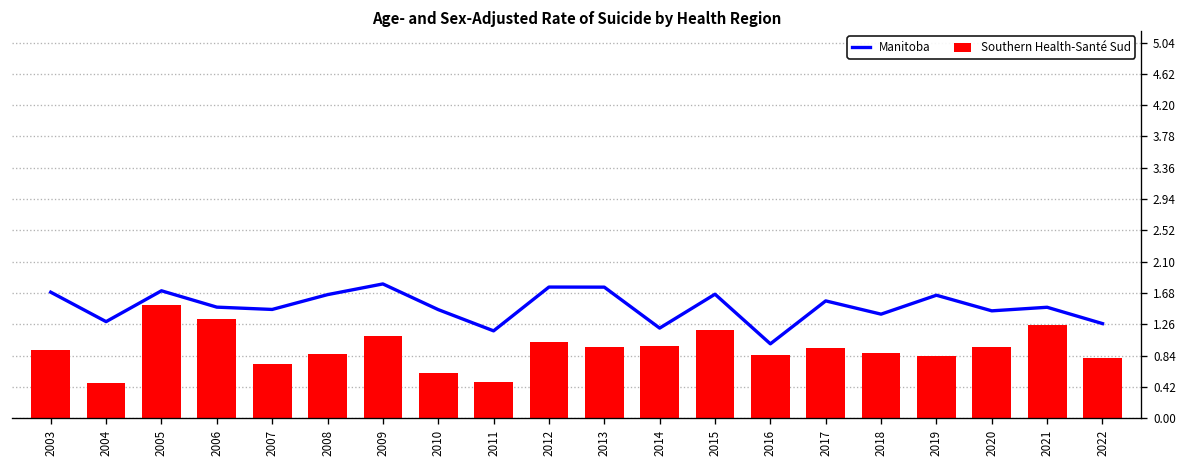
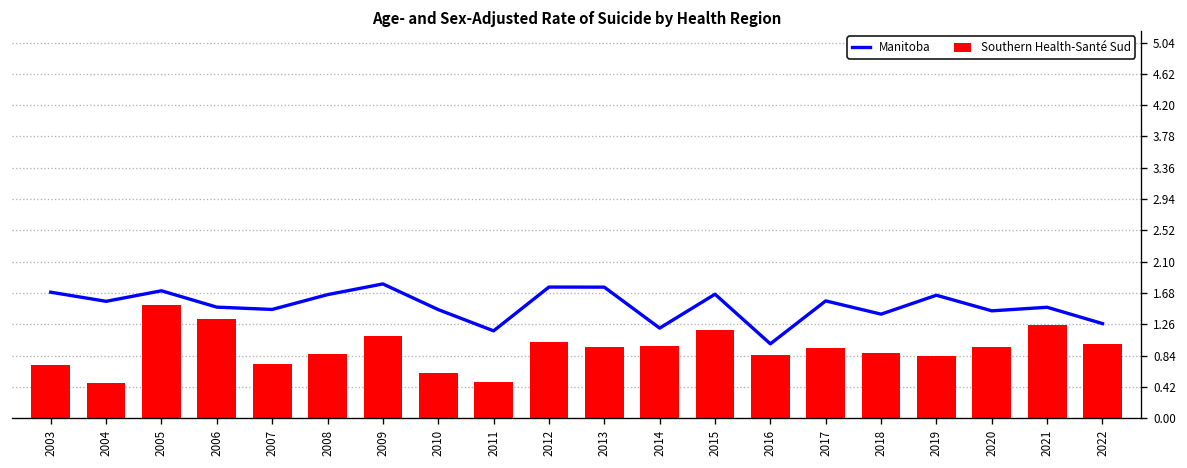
Southern Health-Santé Sud, 2003: 0.9 -> 0.7
Manitoba, 2004: 1.3 -> 1.6
Southern Health-Santé Sud, 2022: 0.8 -> 1.0
